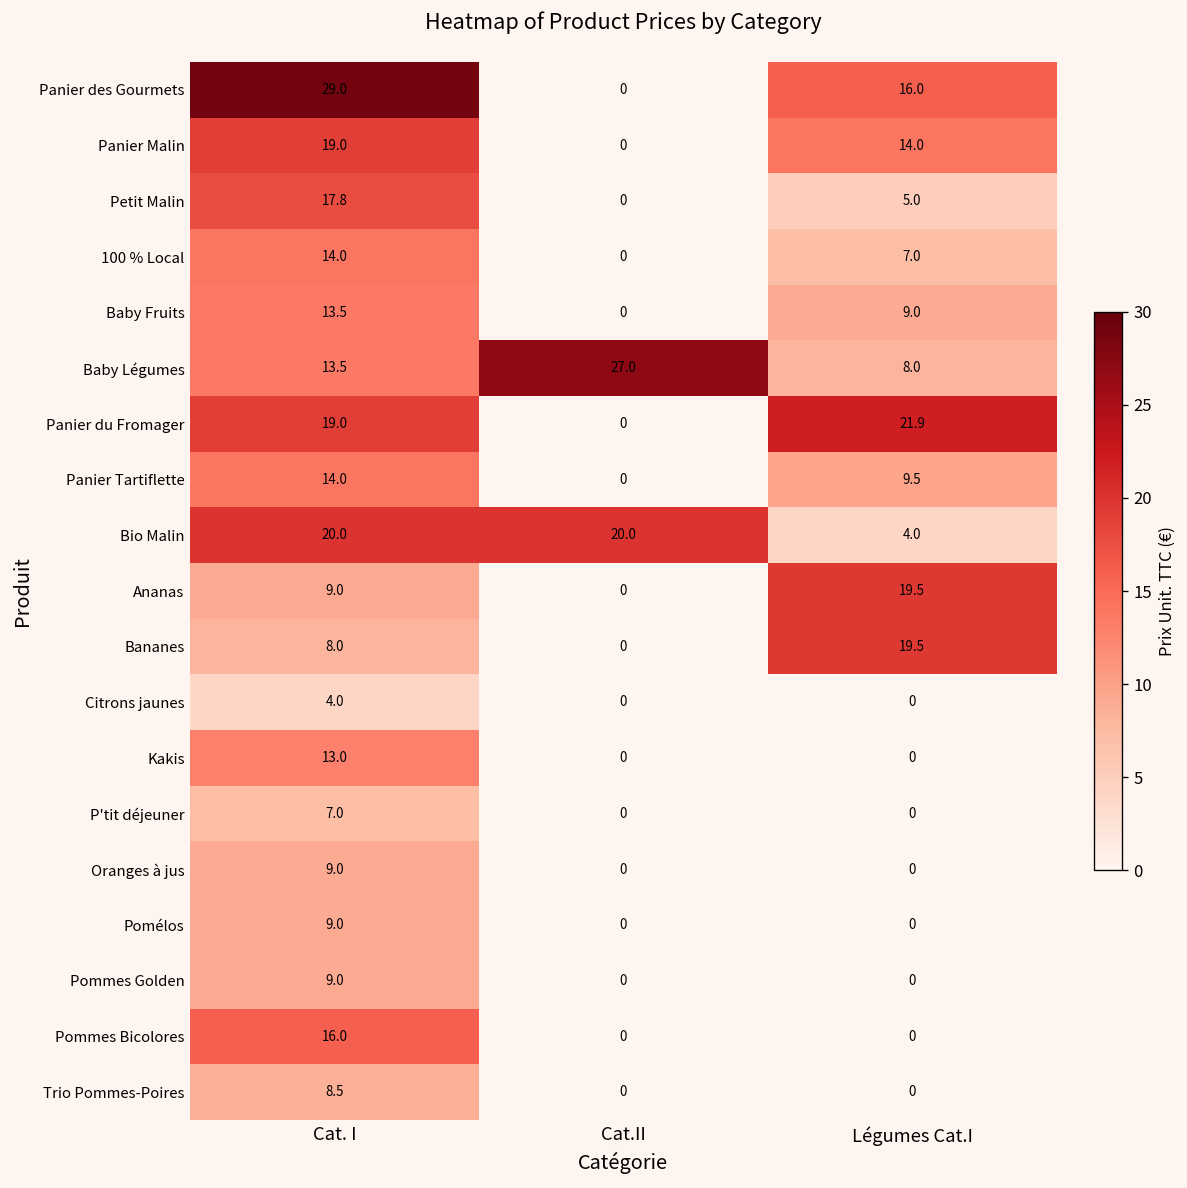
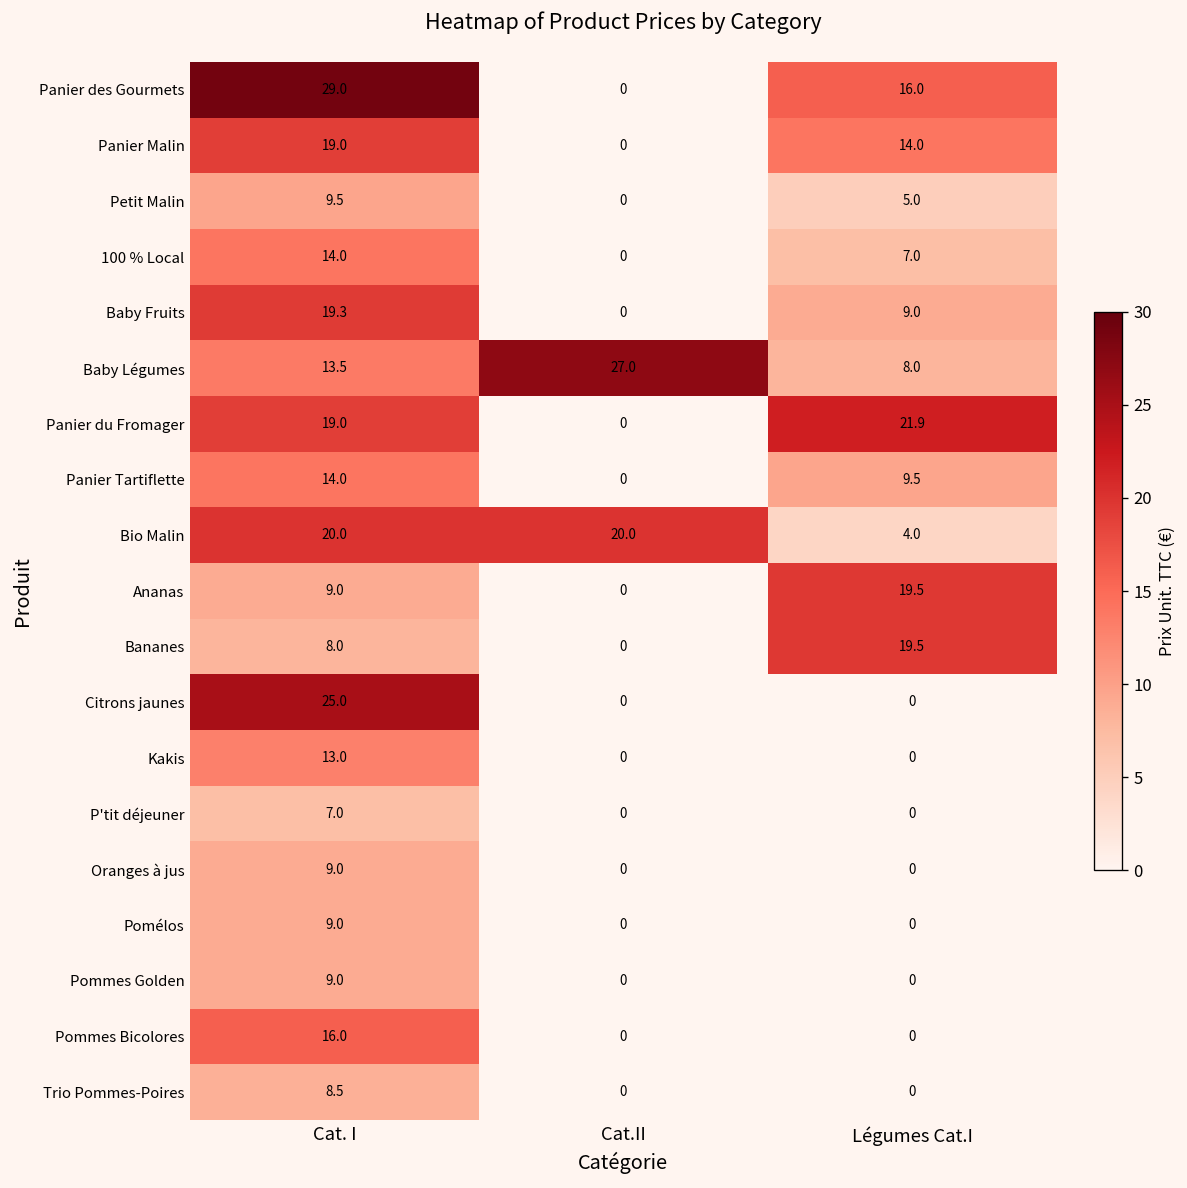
Petit Malin, Cat. I: 17.8 -> 9.5
Baby Fruits, Cat. I: 13.5 -> 19.3
Citrons jaunes, Cat. I: 4.0 -> 25.0
